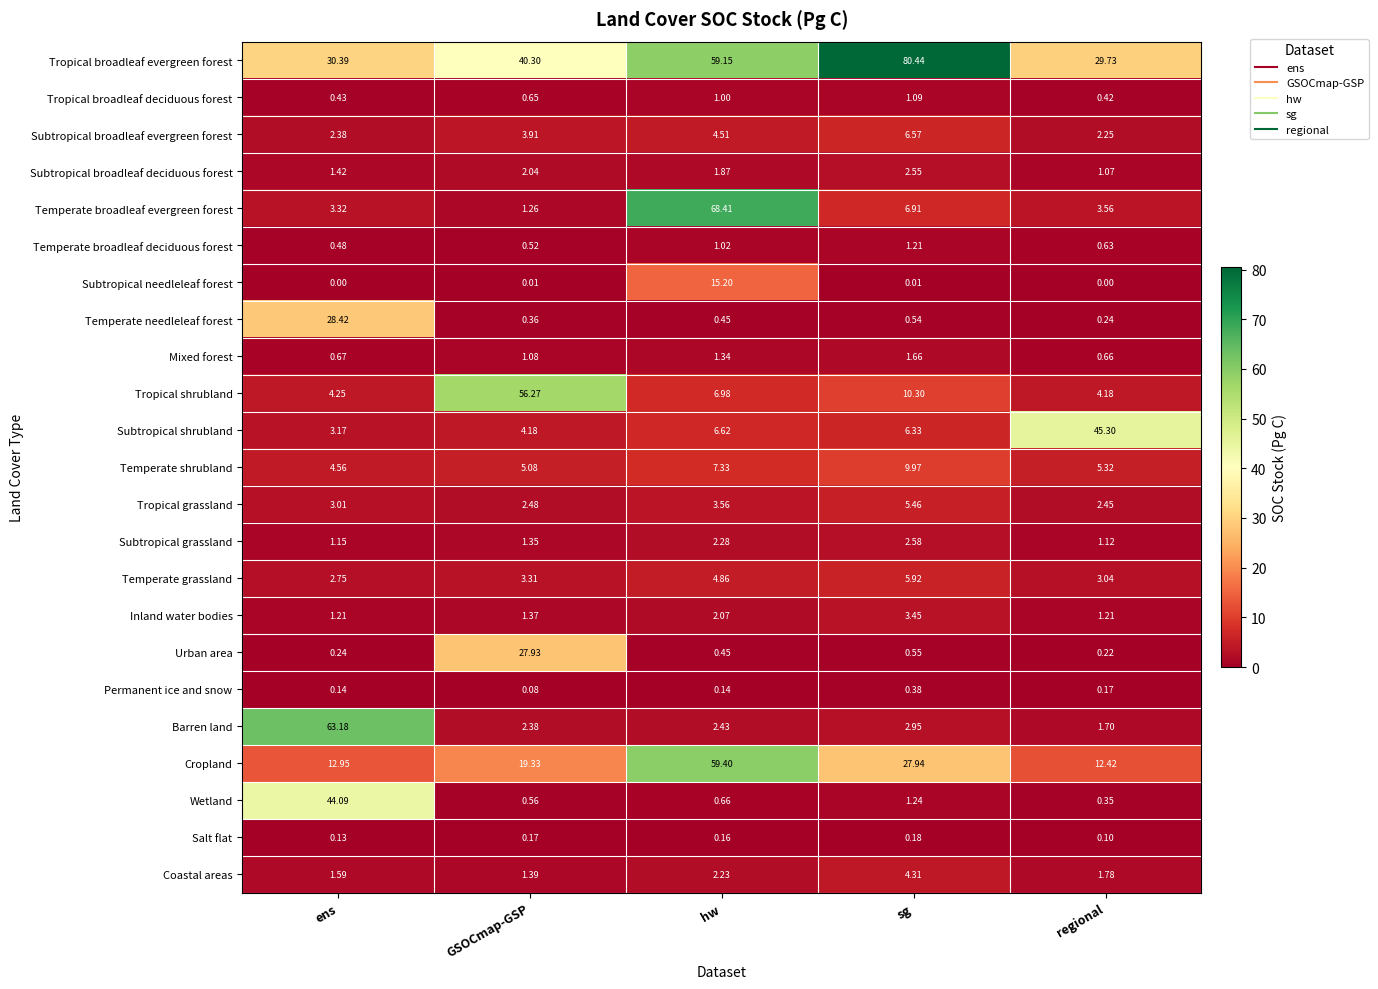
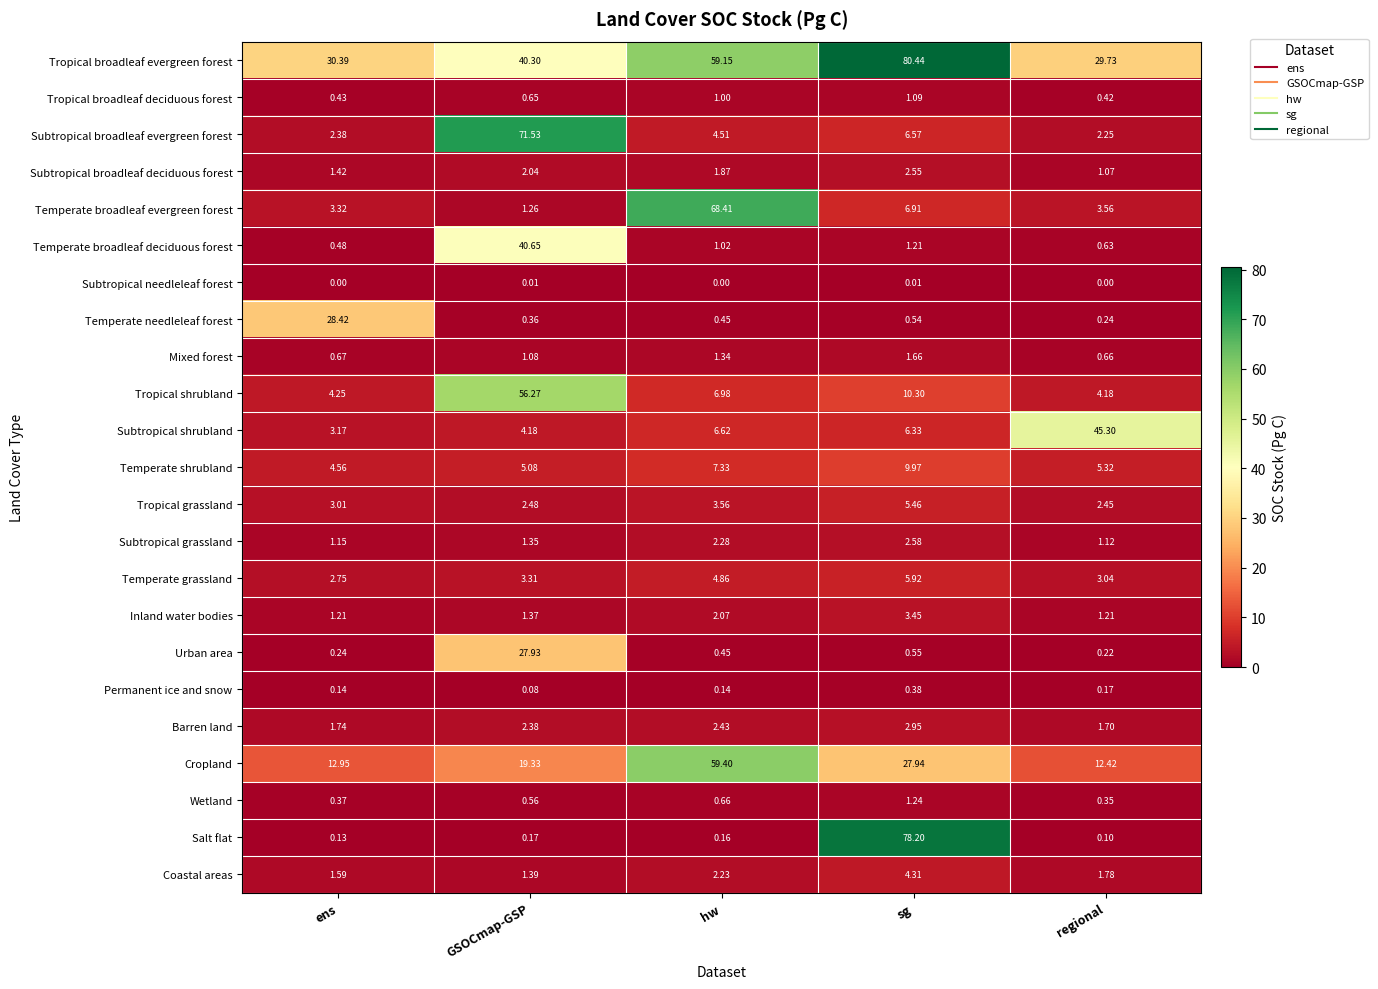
Subtropical broadleaf evergreen forest, GSOCmap-GSP: 3.91 -> 71.53
Temperate broadleaf deciduous forest, GSOCmap-GSP: 0.52 -> 40.65
Subtropical needleleaf forest, hw: 15.20 -> 0.00
Barren land, ens: 63.18 -> 1.74
Wetland, ens: 44.09 -> 0.37
Salt flat, sg: 0.18 -> 78.20
